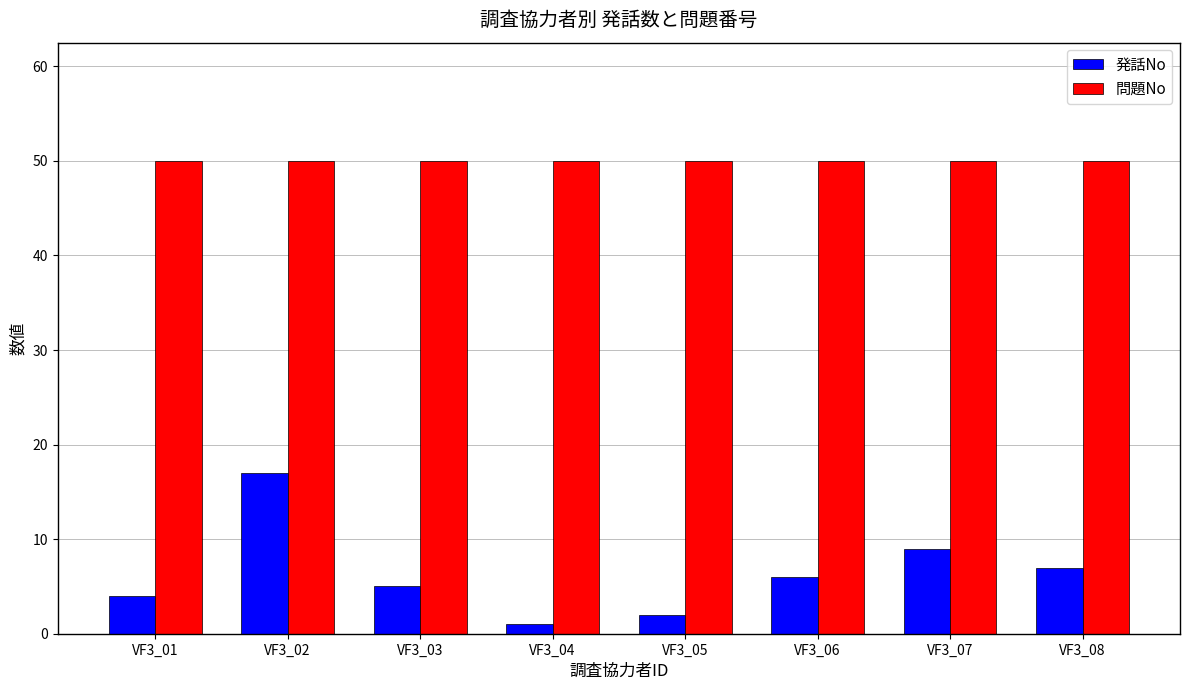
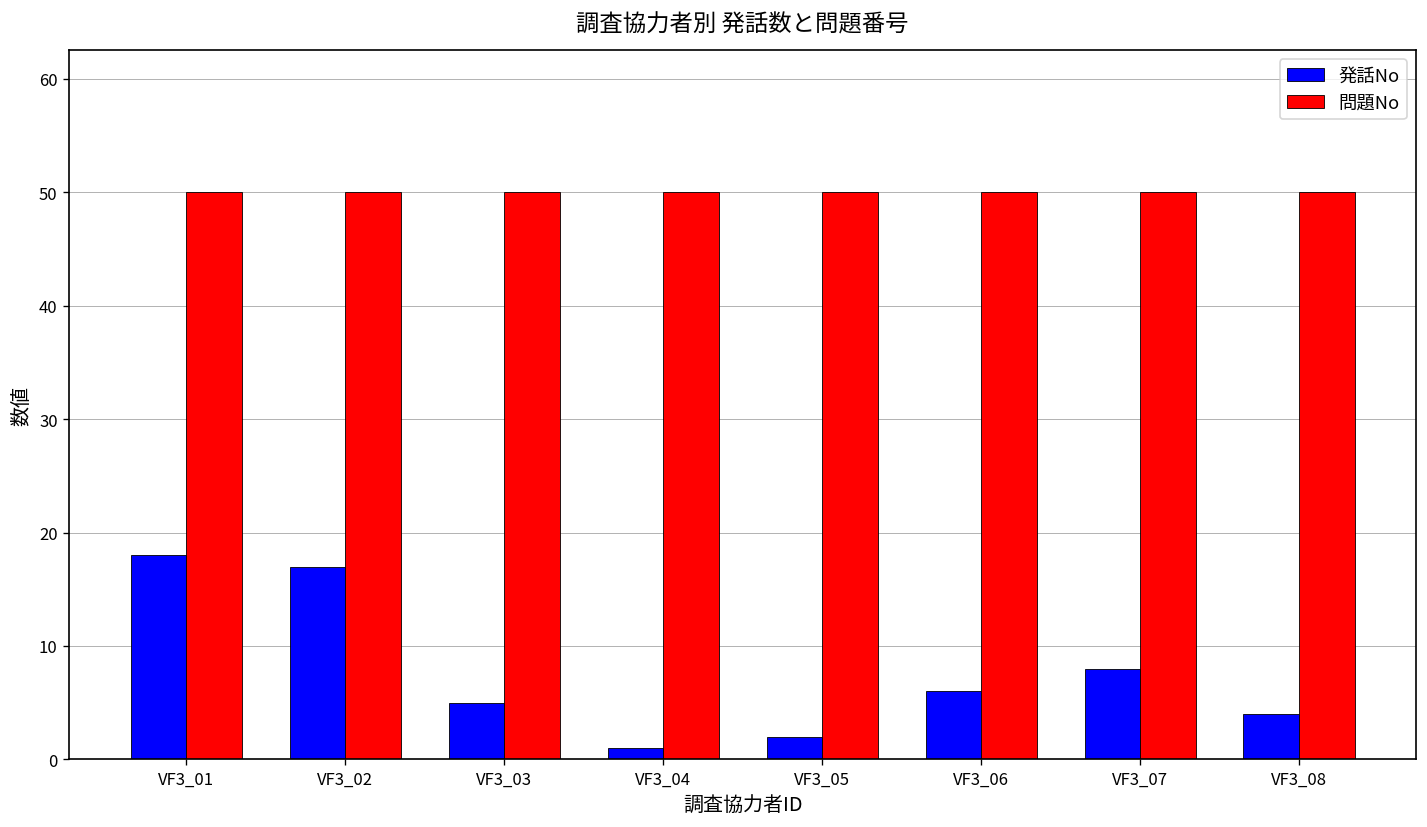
発話No, VF3_01: 4 -> 18
発話No, VF3_07: 9 -> 8
発話No, VF3_08: 7 -> 4
